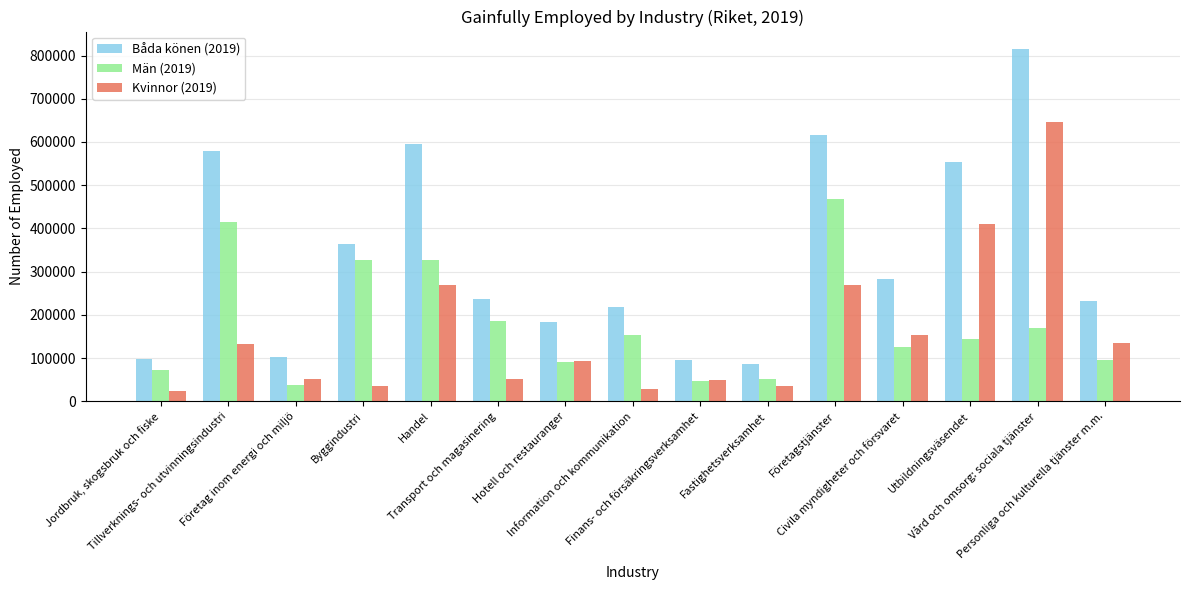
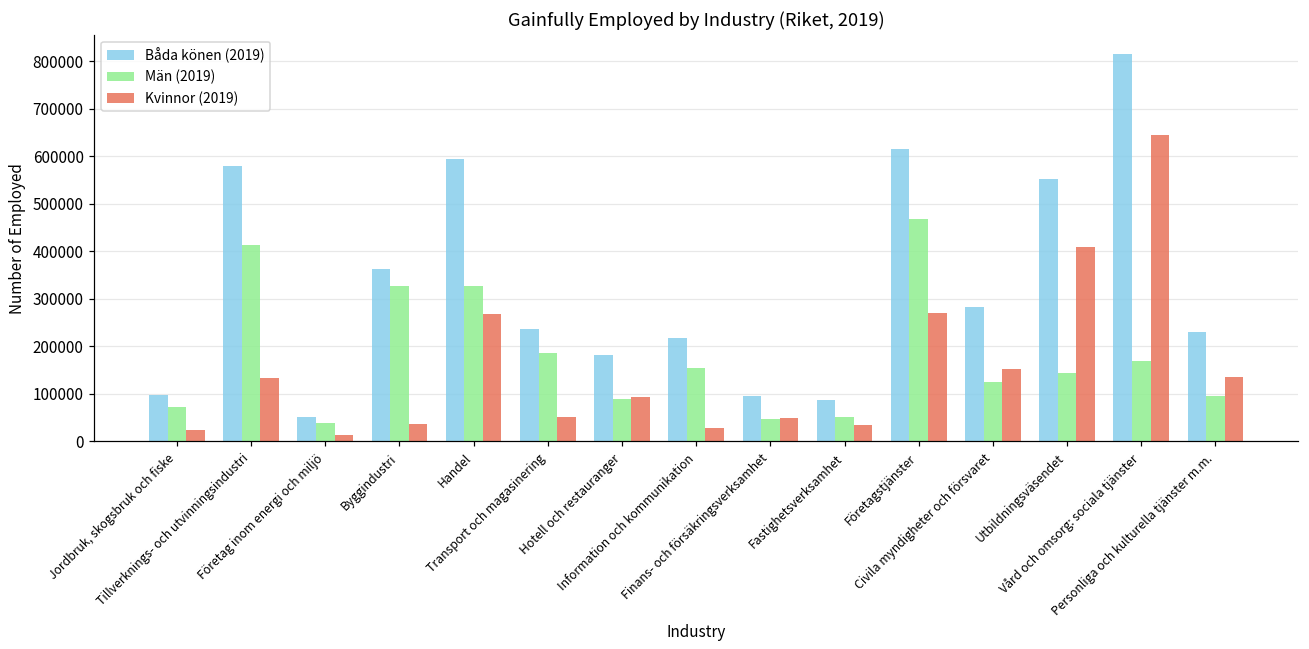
Båda könen (2019), Företag inom energi och miljö: 100000 -> 50000
Kvinnor (2019), Företag inom energi och miljö: 50000 -> 10000
